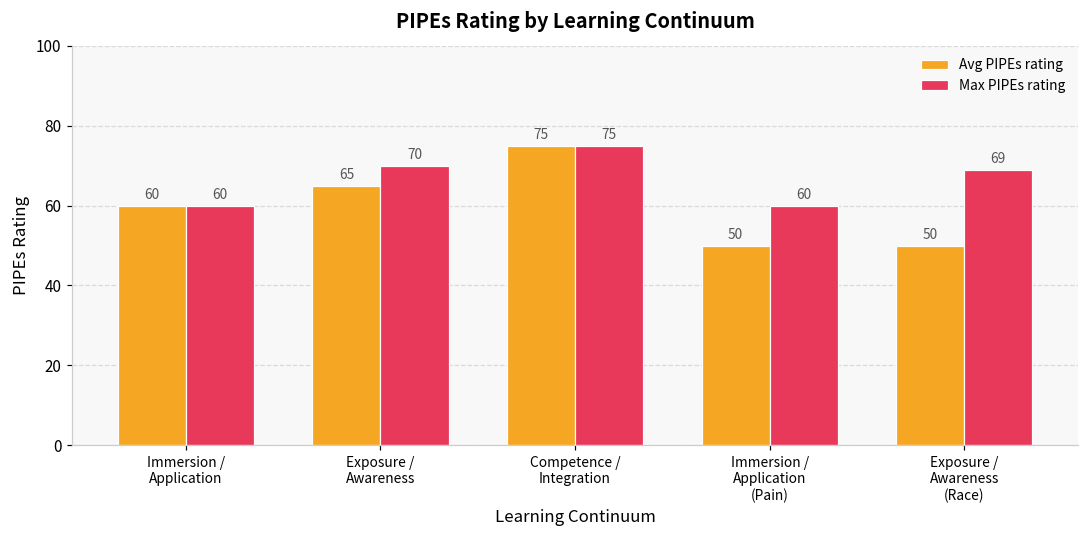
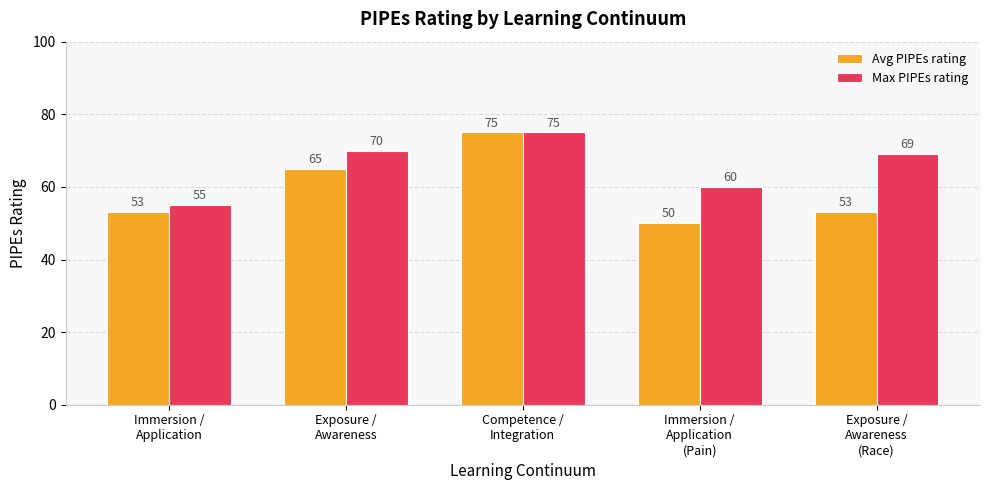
Avg PIPEs rating, Immersion / Application: 60 -> 53
Max PIPEs rating, Immersion / Application: 60 -> 55
Avg PIPEs rating, Exposure / Awareness (Race): 50 -> 53
